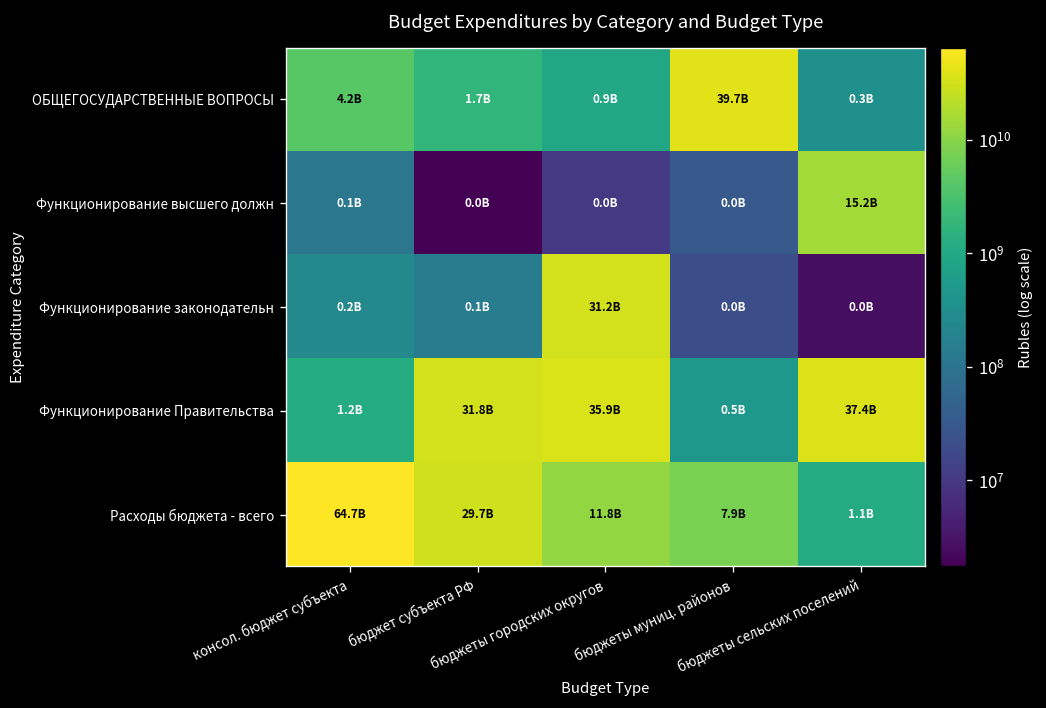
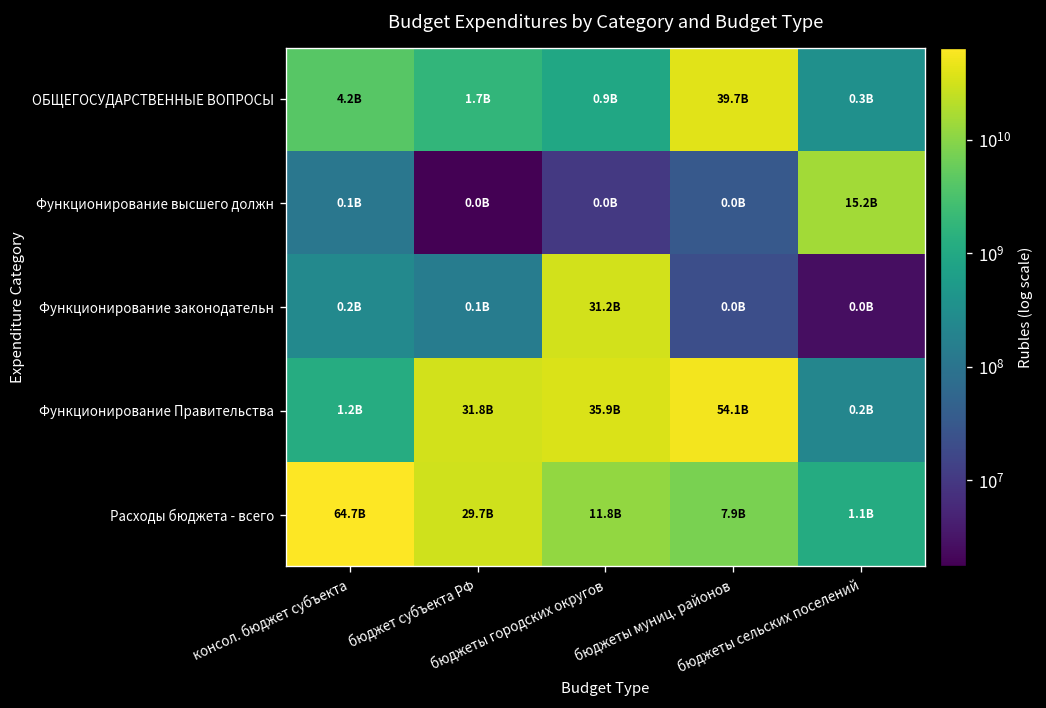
Функционирование Правительства, бюджеты муниц. районов: 0.5B -> 54.1B
Функционирование Правительства, бюджеты сельских поселений: 37.4B -> 0.2B
